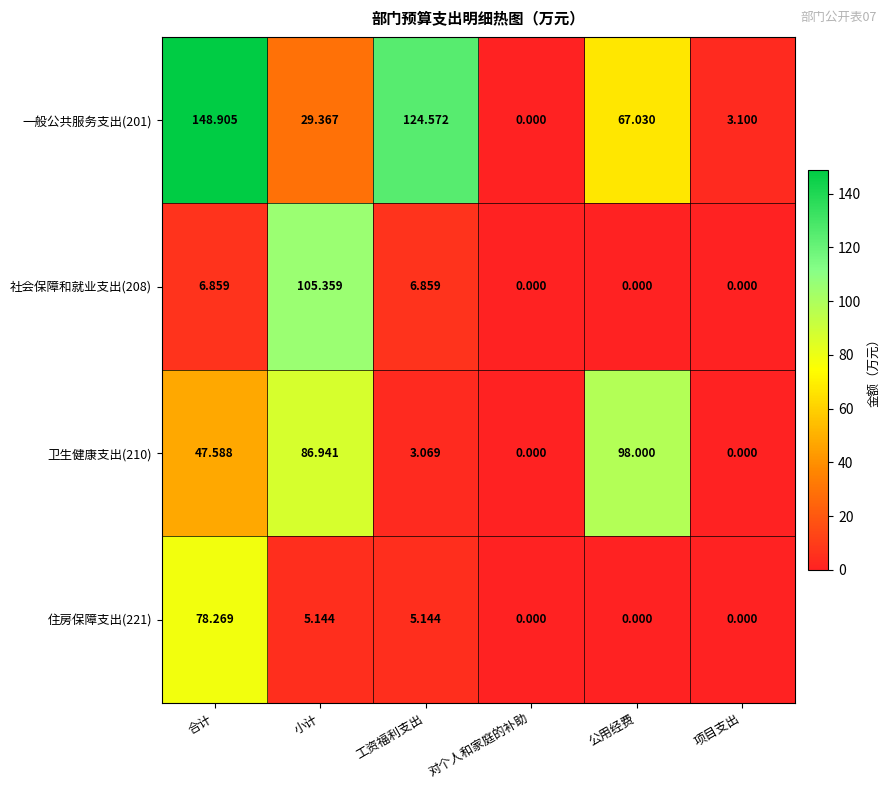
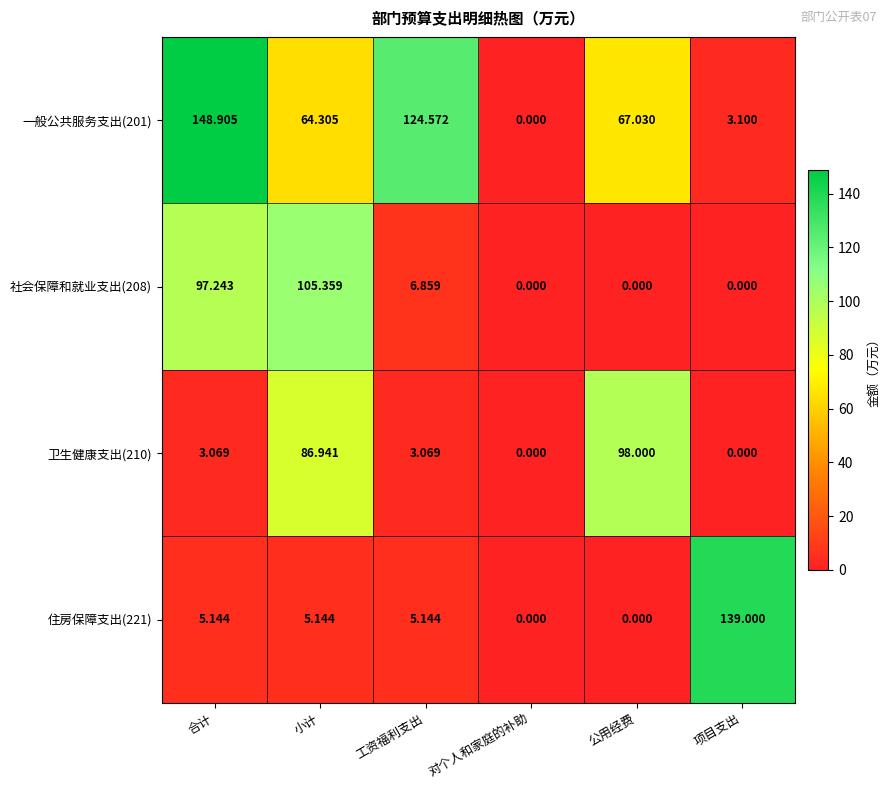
一般公共服务支出(201), 小计: 29.367 -> 64.305
社会保障和就业支出(208), 合计: 6.859 -> 97.243
卫生健康支出(210), 合计: 47.588 -> 3.069
住房保障支出(221), 合计: 78.269 -> 5.144
住房保障支出(221), 项目支出: 0.000 -> 139.000
